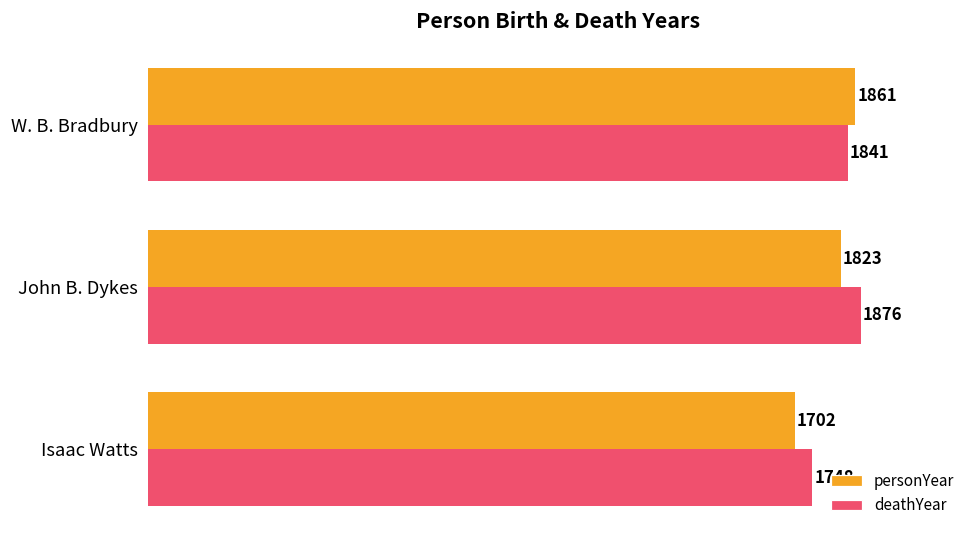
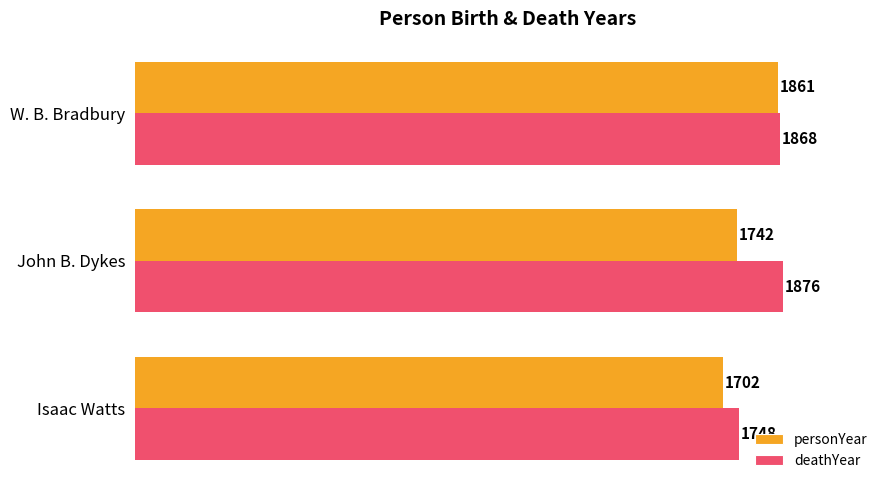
deathYear, W. B. Bradbury: 1841 -> 1868
personYear, John B. Dykes: 1823 -> 1742
